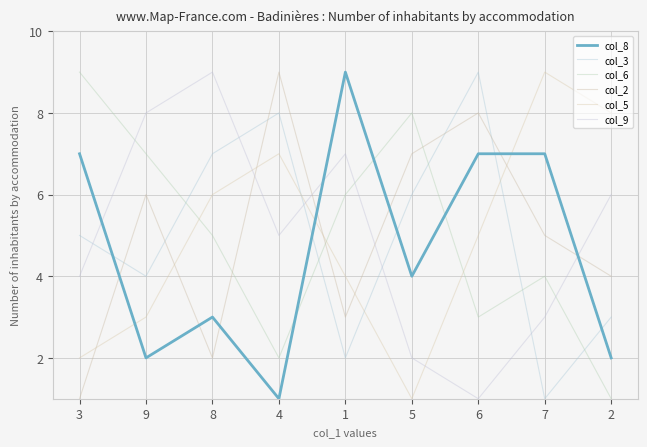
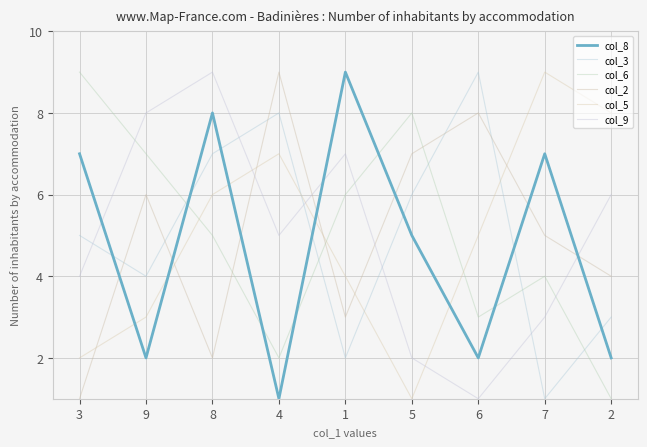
col_8, 8: 3 -> 8
col_8, 5: 4 -> 5
col_8, 6: 7 -> 2
